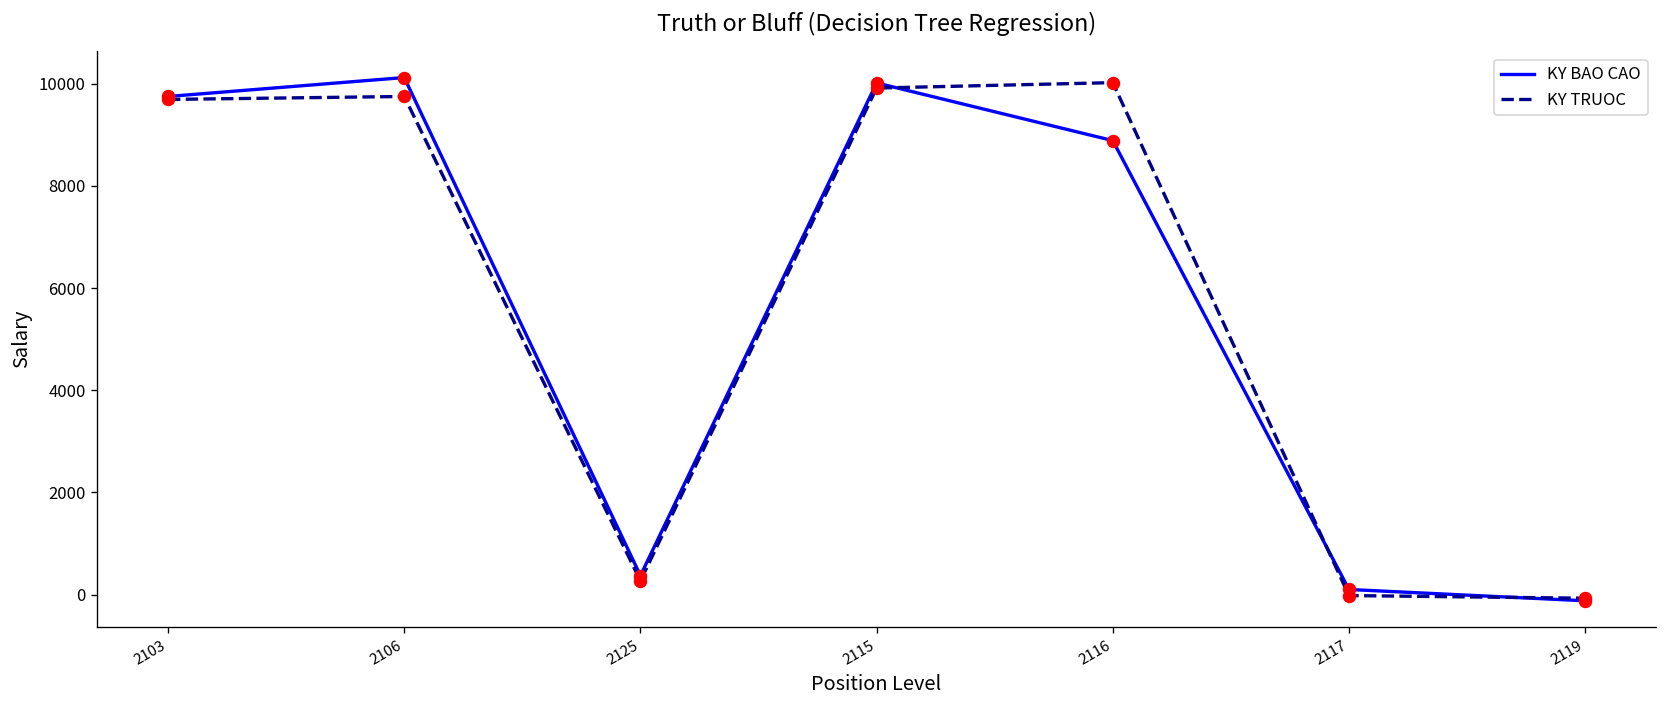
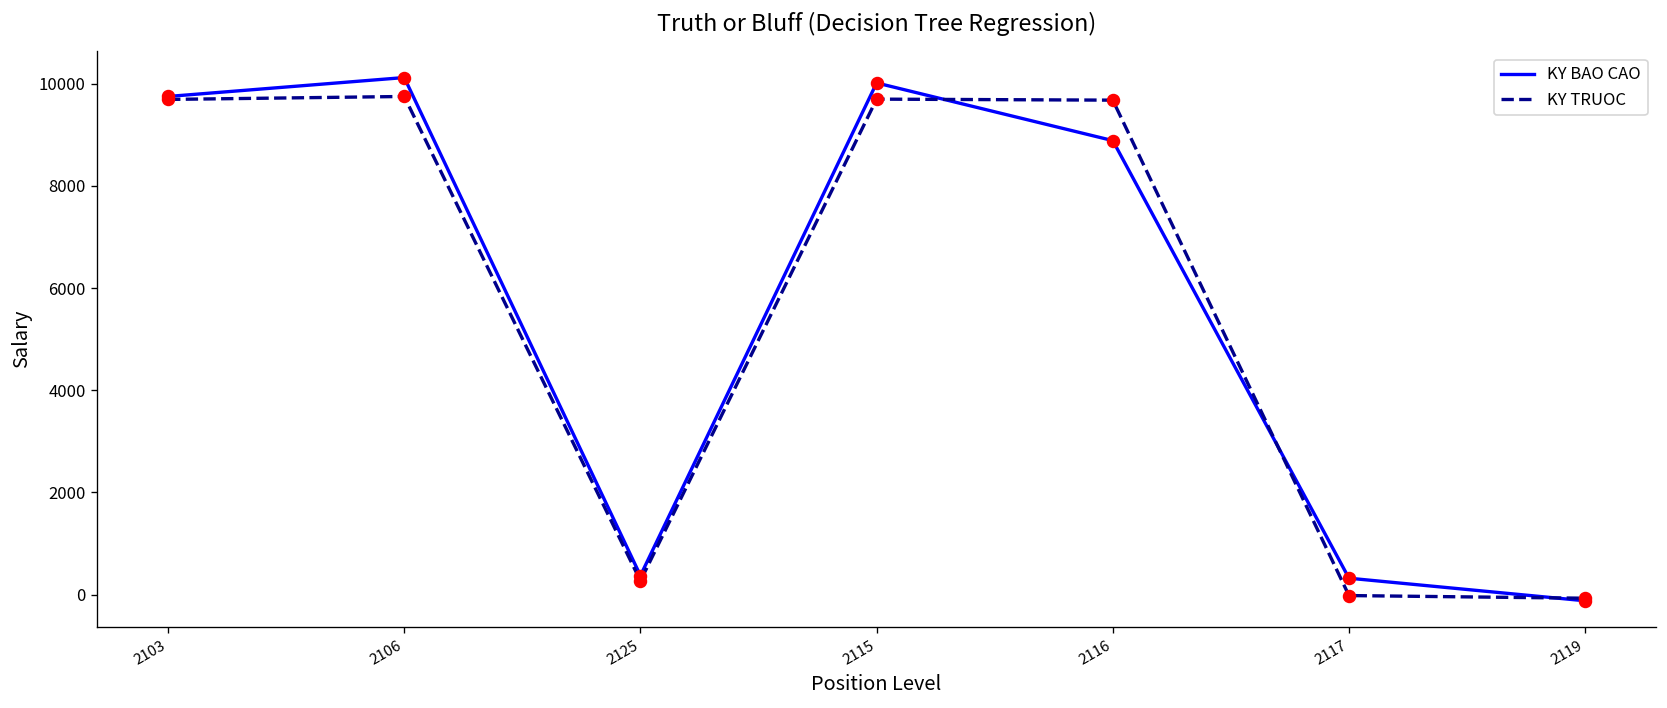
KY TRUOC, 2115: 9900 -> 9700
KY TRUOC, 2116: 10000 -> 9700
KY BAO CAO, 2117: 100 -> 300
